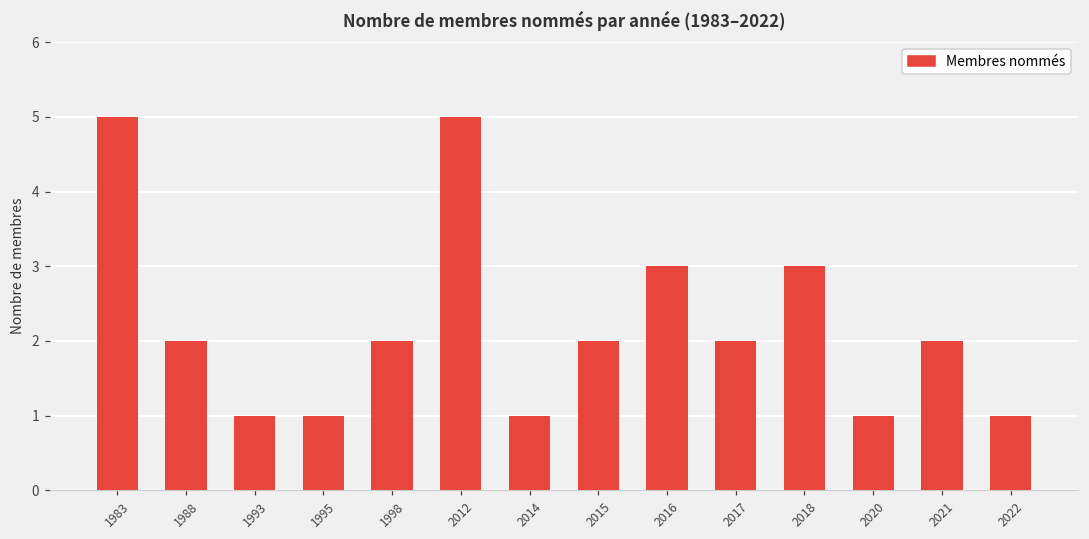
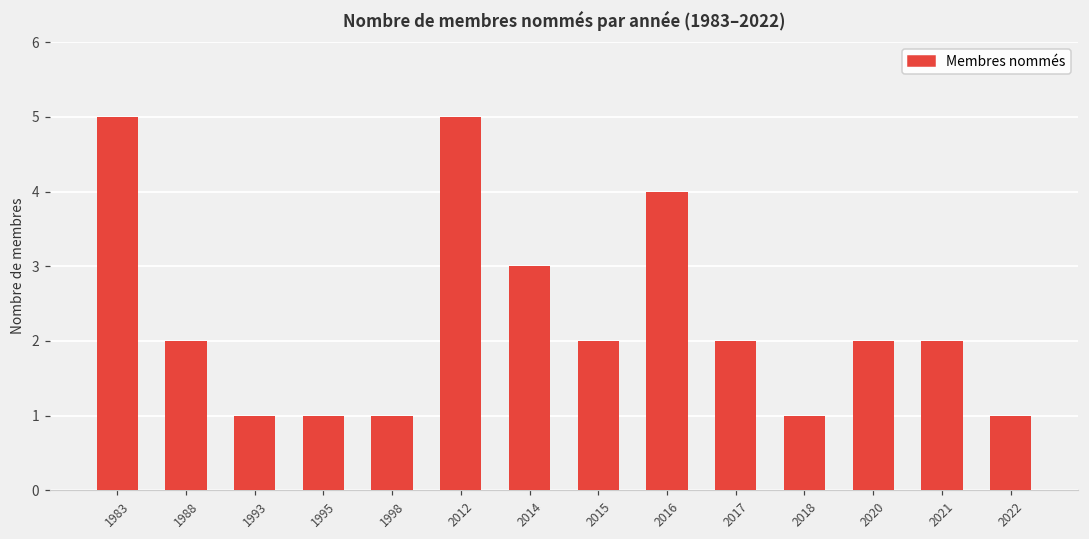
1998: 2 -> 1
2014: 1 -> 3
2016: 3 -> 4
2018: 3 -> 1
2020: 1 -> 2
